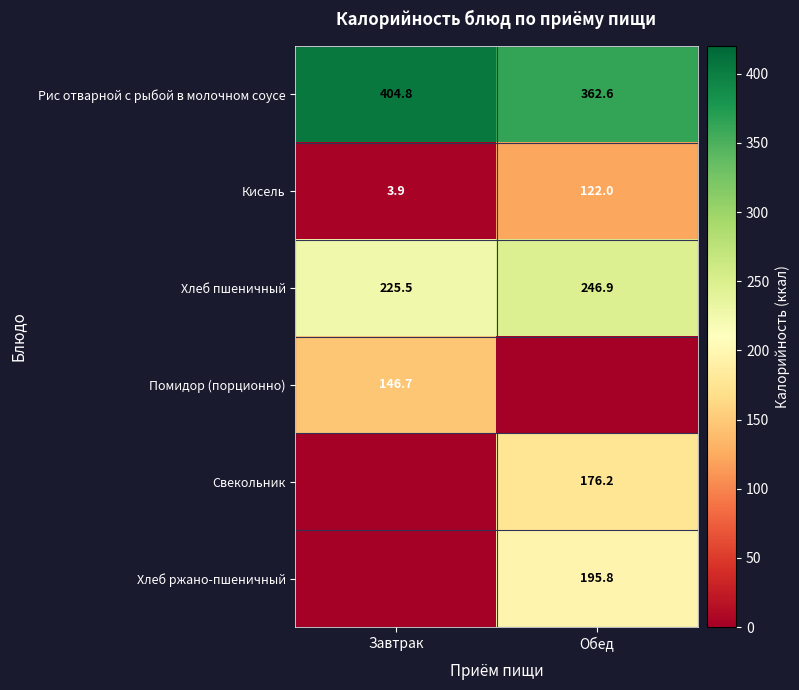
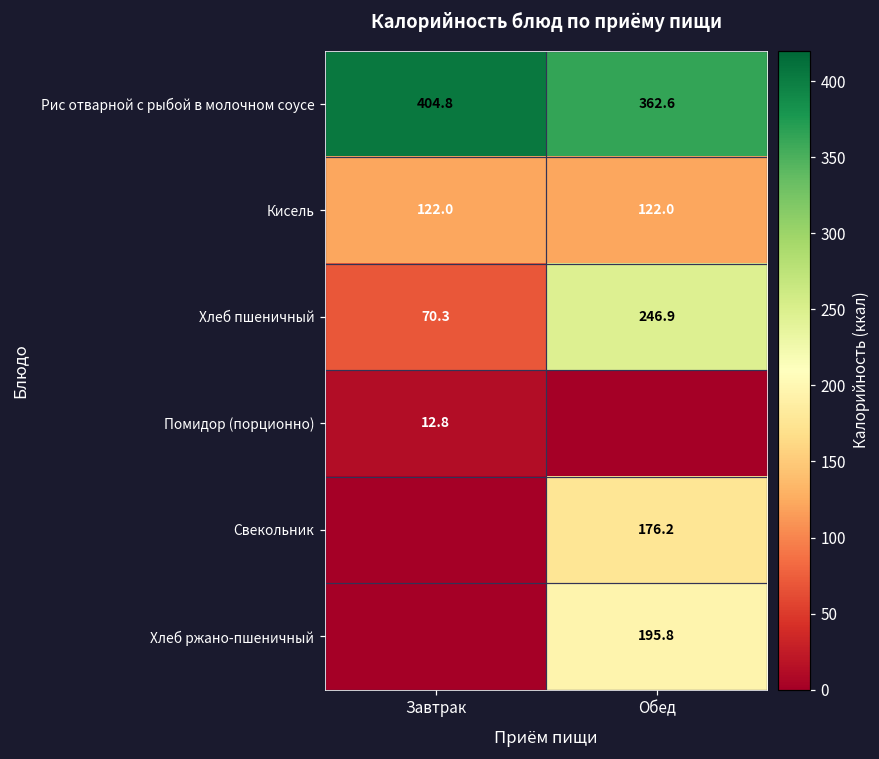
Кисель, Завтрак: 3.9 -> 122.0
Хлеб пшеничный, Завтрак: 225.5 -> 70.3
Помидор (порционно), Завтрак: 146.7 -> 12.8
